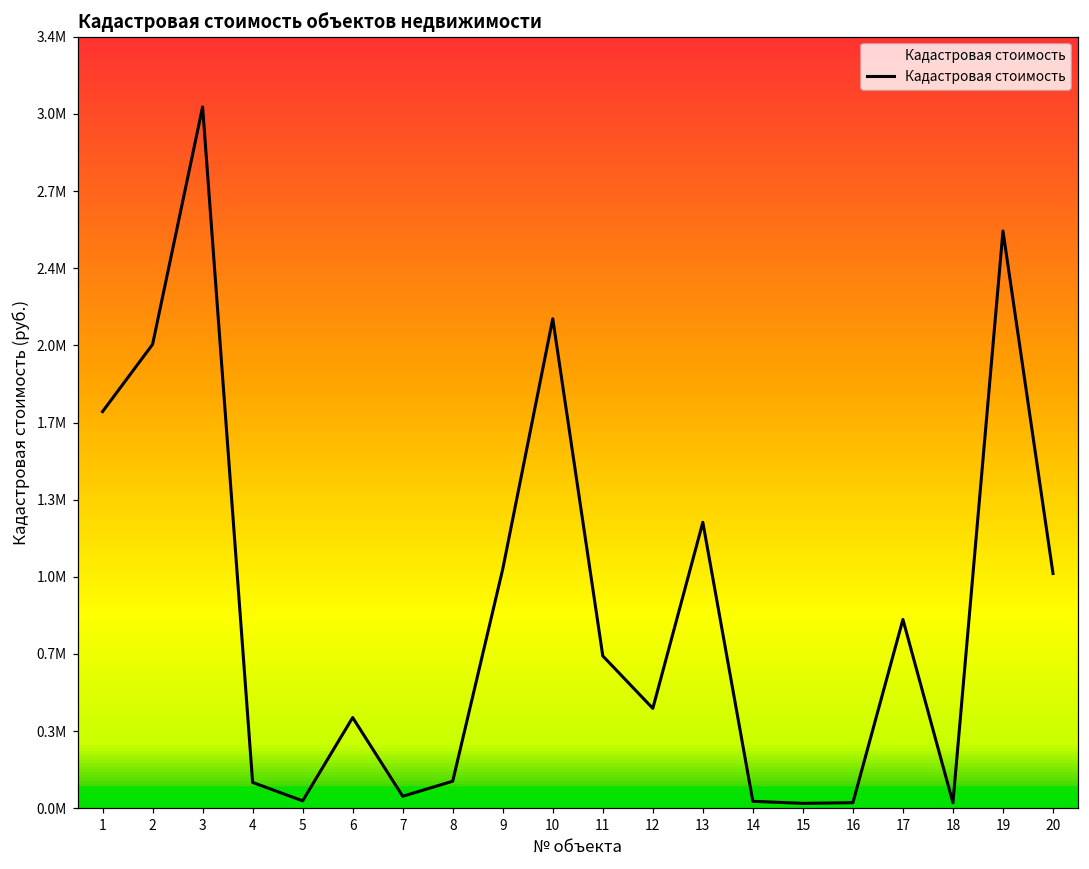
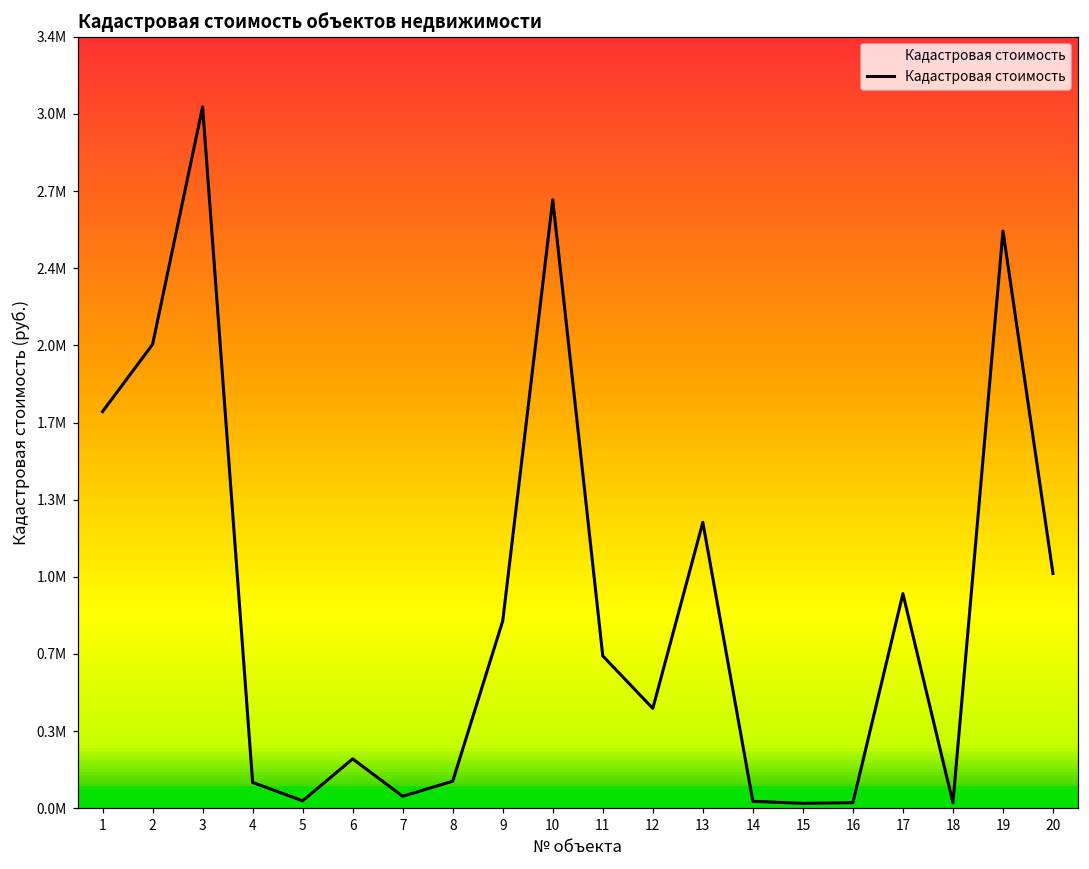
6: 400000 -> 210000
9: 1040000 -> 820000
10: 2140000 -> 2660000
17: 820000 -> 940000
